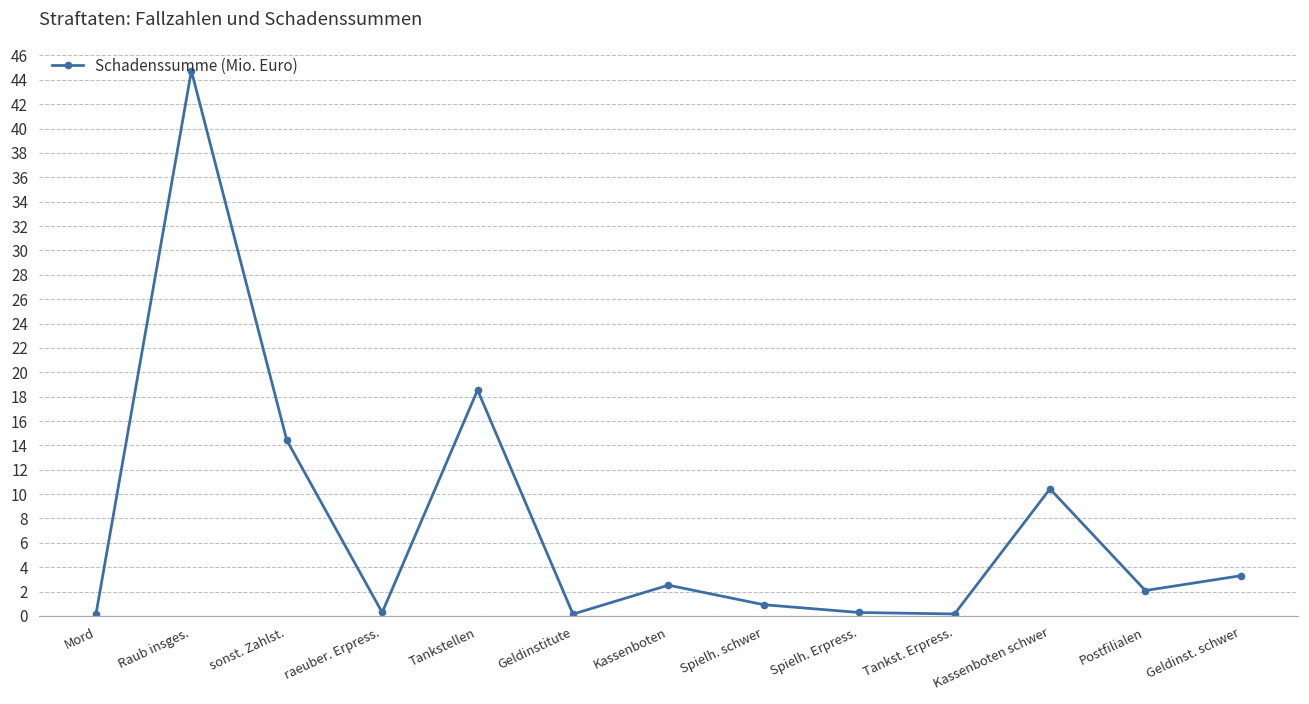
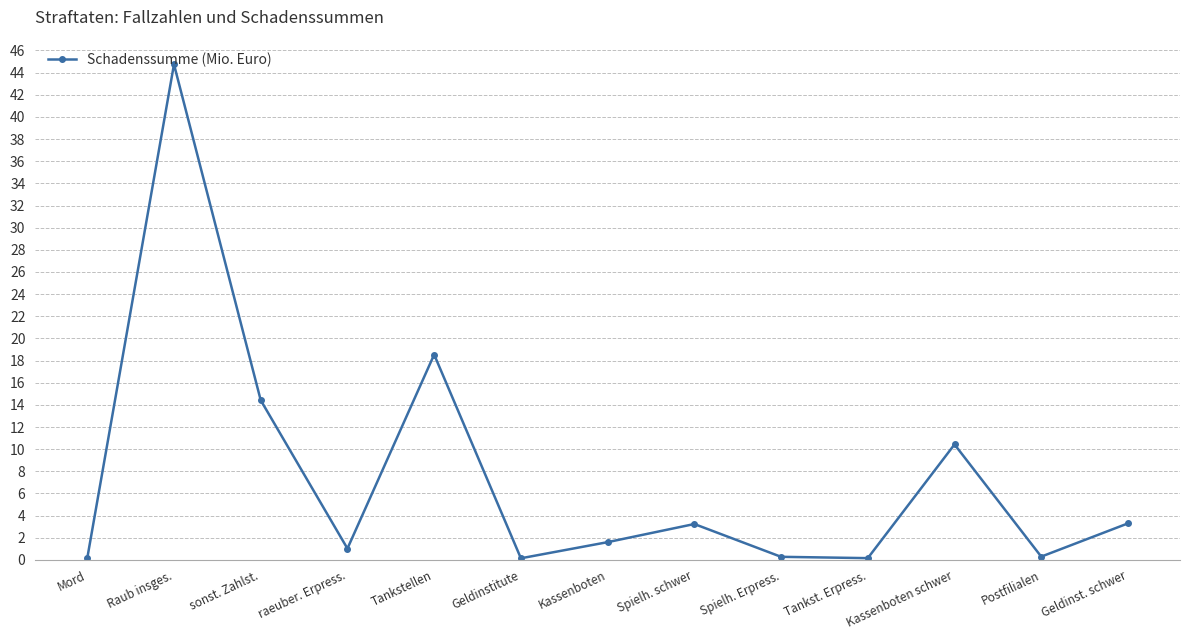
raeuber. Erpress.: 0.3 -> 1.0
Kassenboten: 2.5 -> 1.6
Spielh. schwer: 0.9 -> 3.2
Postfilialen: 2.1 -> 0.3
